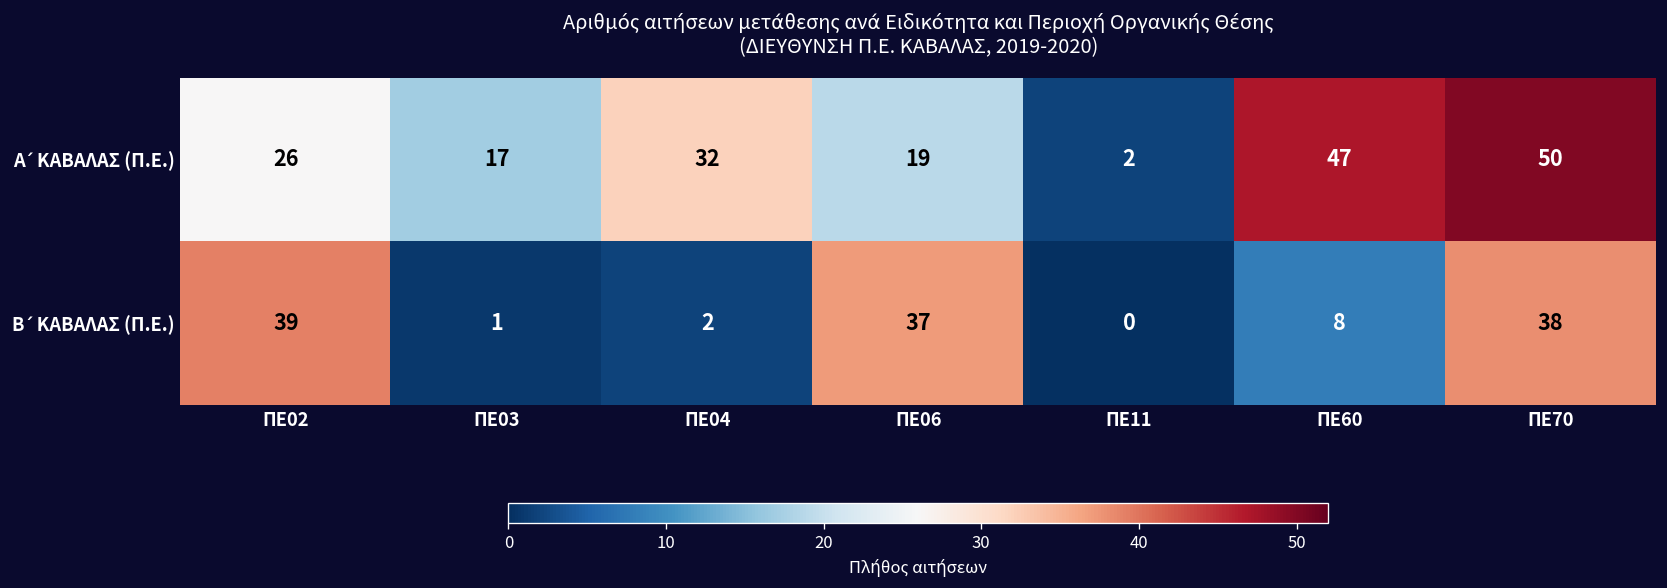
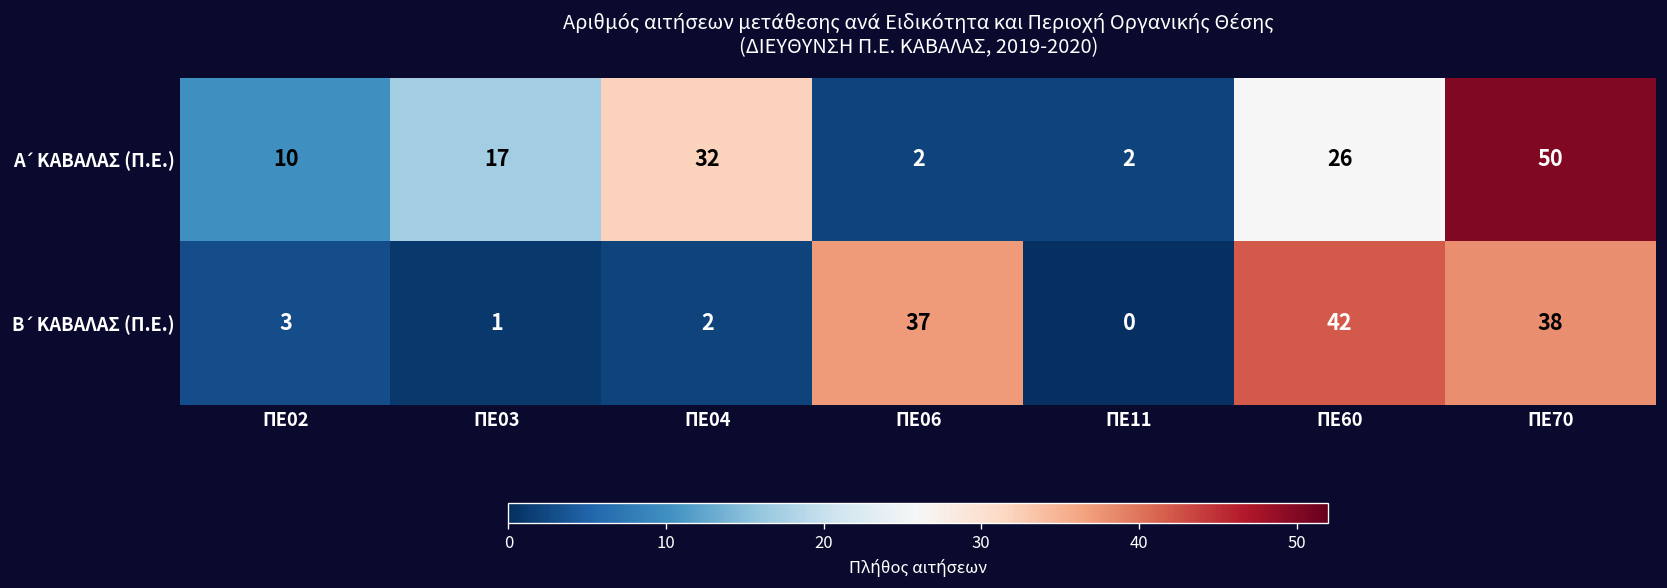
Α΄ ΚΑΒΑΛΑΣ (Π.Ε.), ΠΕ02: 26 -> 10
Α΄ ΚΑΒΑΛΑΣ (Π.Ε.), ΠΕ06: 19 -> 2
Α΄ ΚΑΒΑΛΑΣ (Π.Ε.), ΠΕ60: 47 -> 26
Β΄ ΚΑΒΑΛΑΣ (Π.Ε.), ΠΕ02: 39 -> 3
Β΄ ΚΑΒΑΛΑΣ (Π.Ε.), ΠΕ60: 8 -> 42
